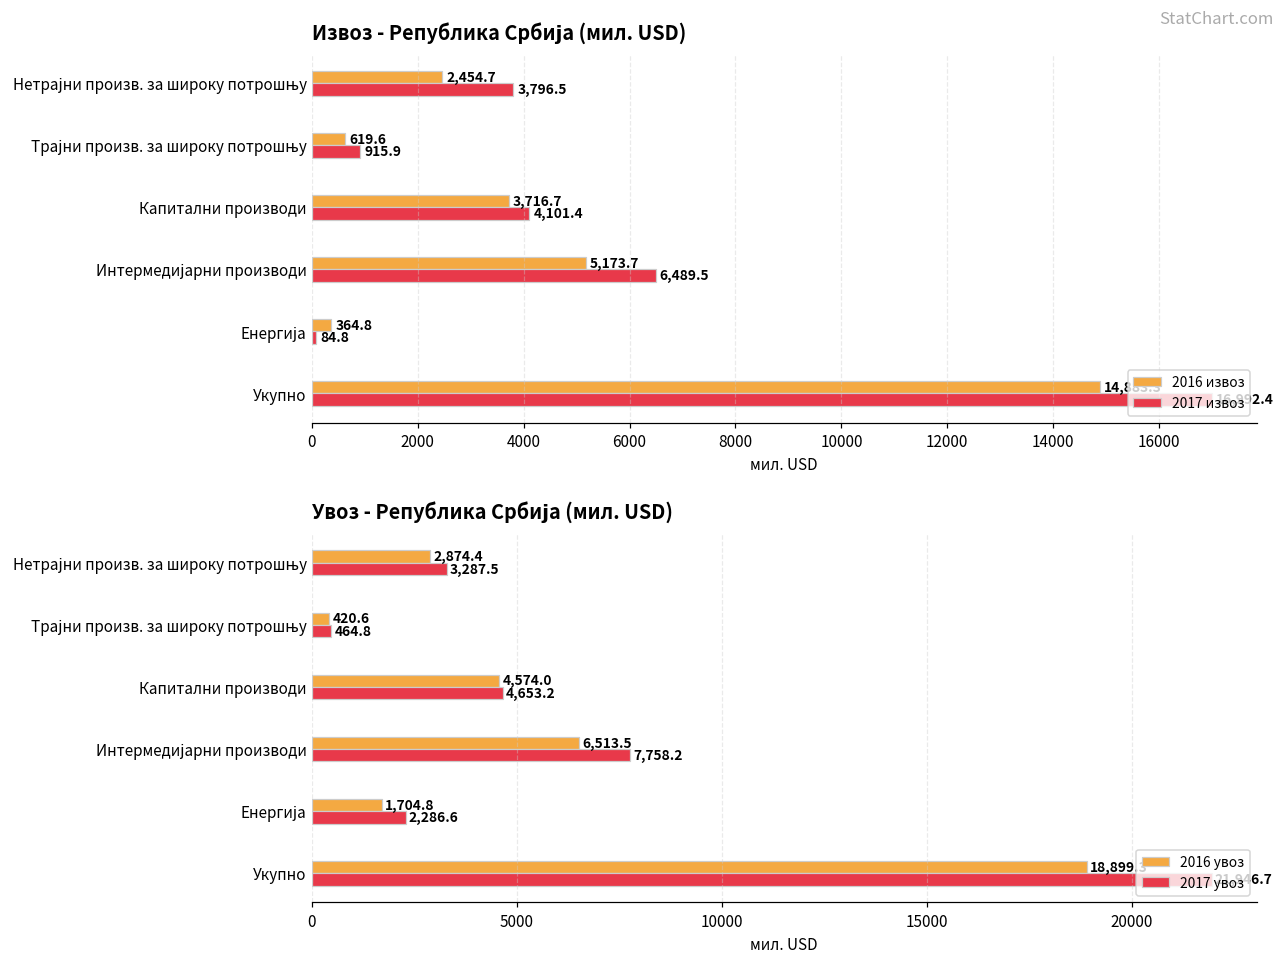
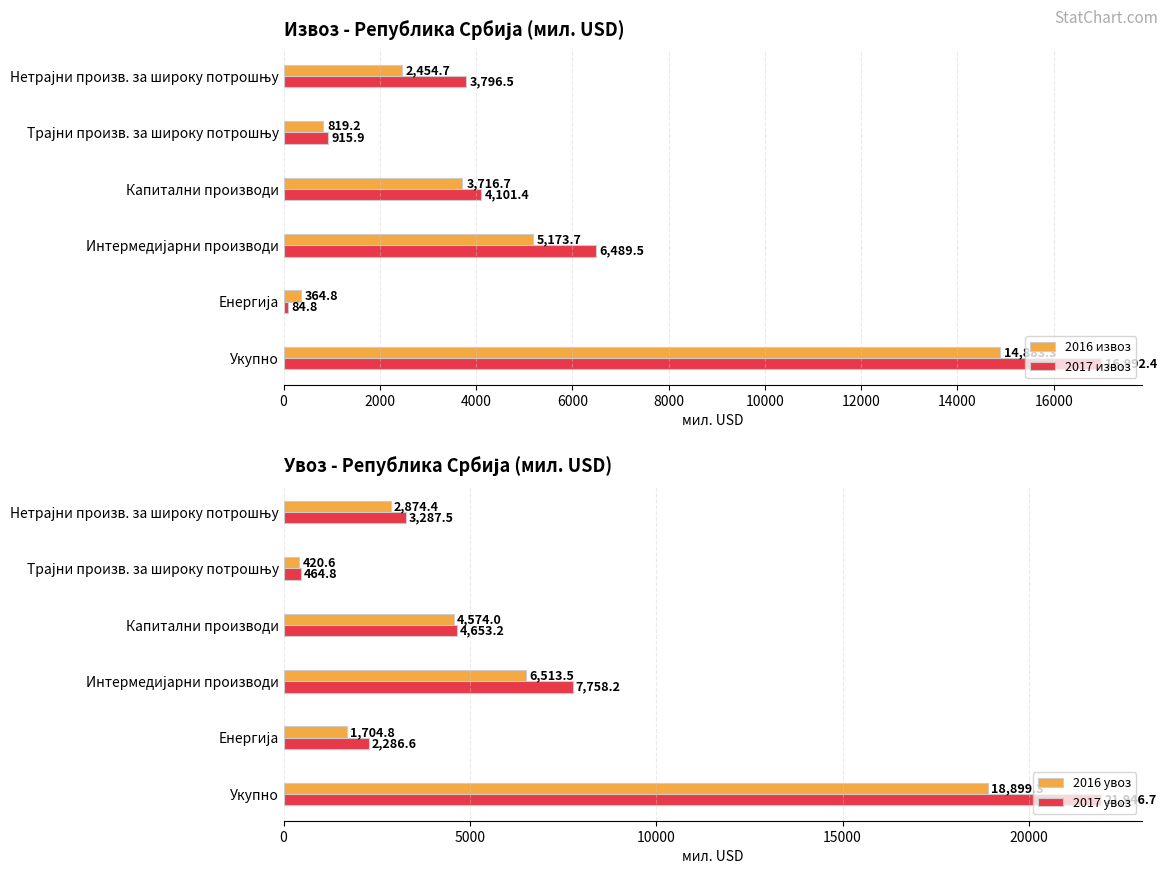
Извоз - Република Србија (мил. USD), 2016 извоз, Трајни произв. за широку потрошњу: 619.6 -> 819.2
